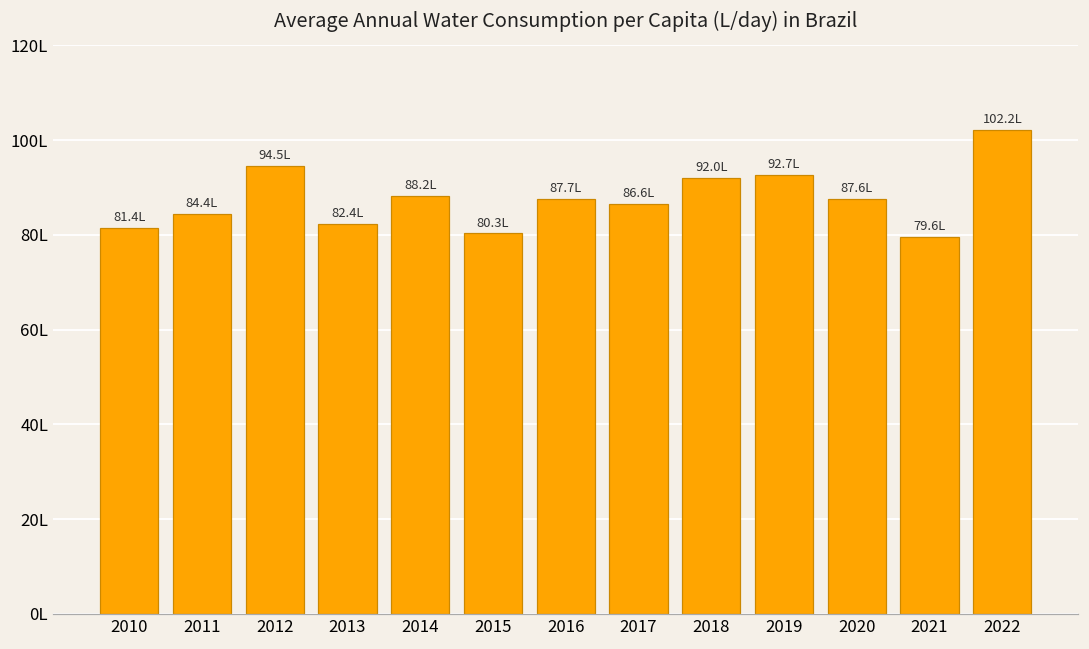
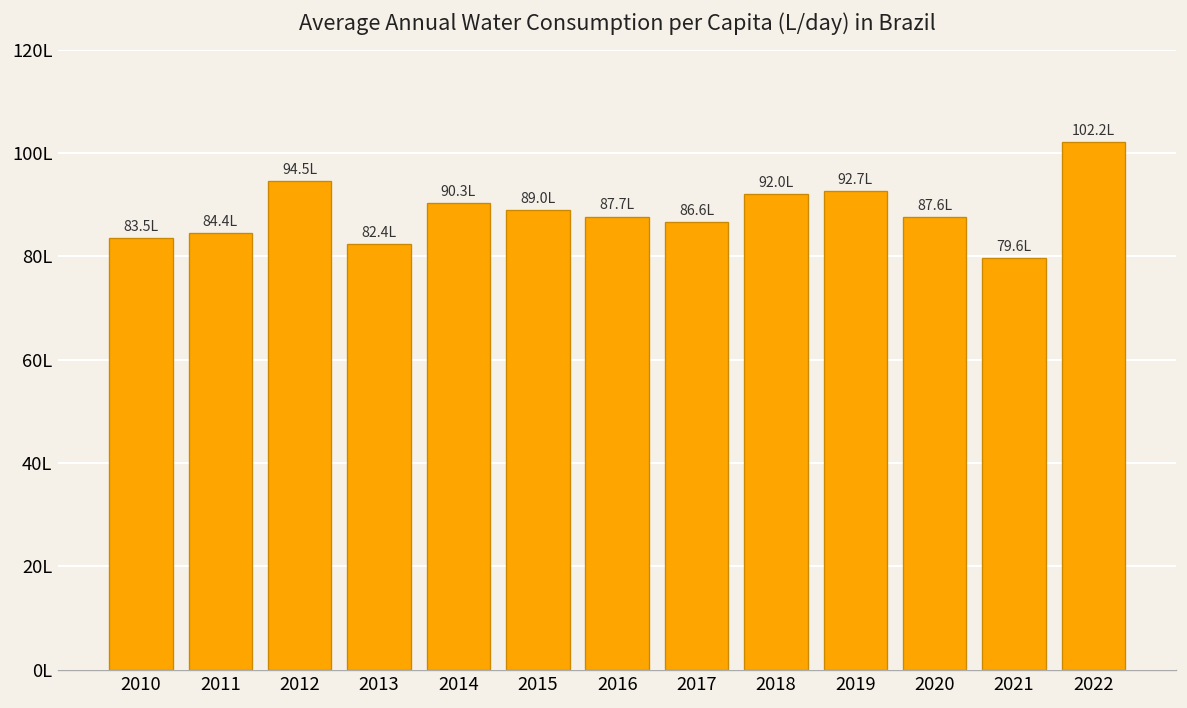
2010: 81.4L -> 83.5L
2014: 88.2L -> 90.3L
2015: 80.3L -> 89.0L
